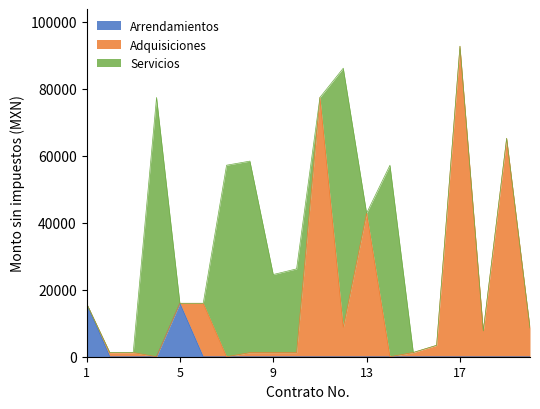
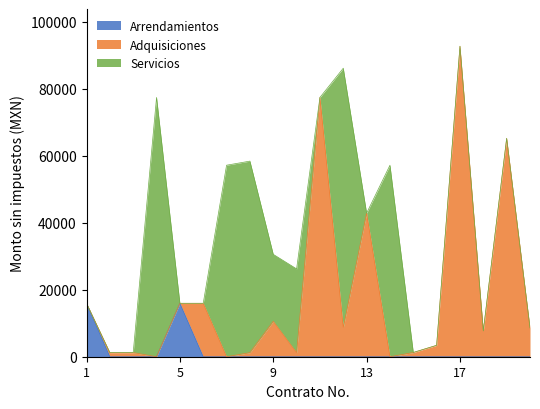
Adquisiciones, 9: 1000 -> 11000
Servicios, 9: 23000 -> 20000
